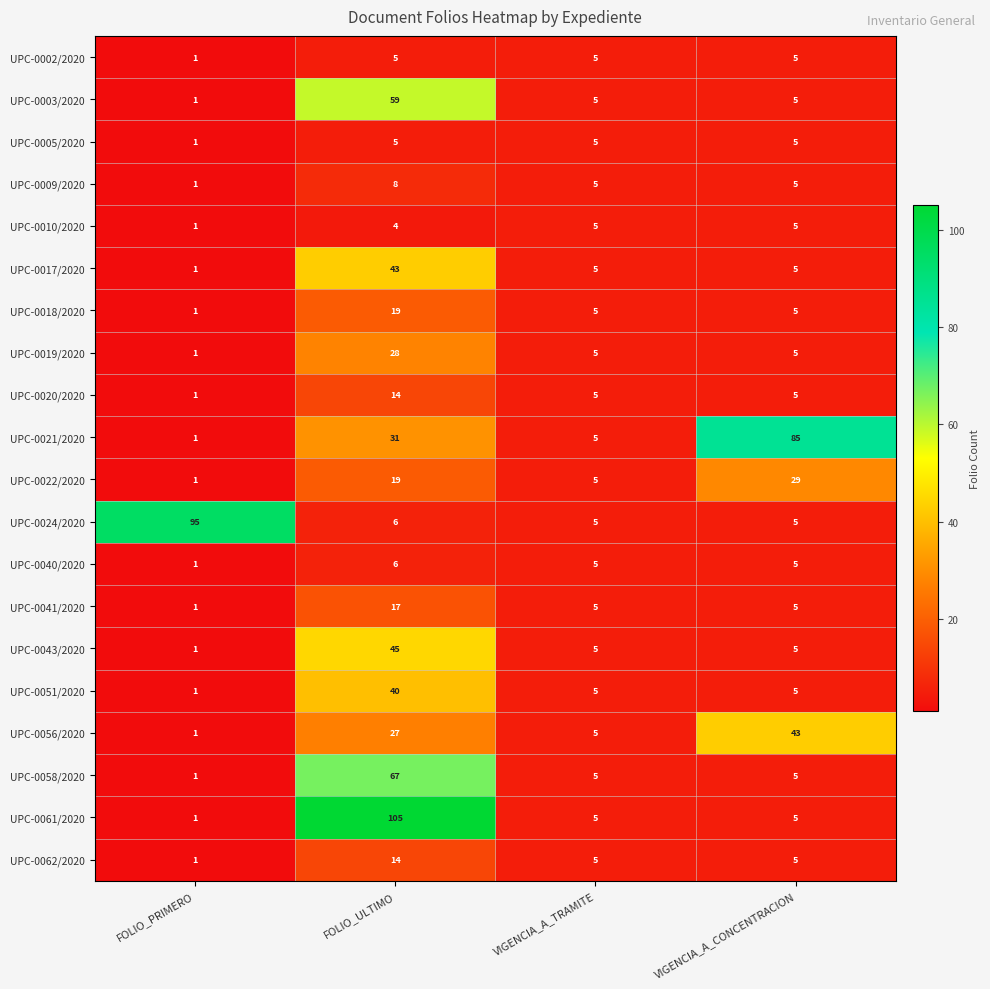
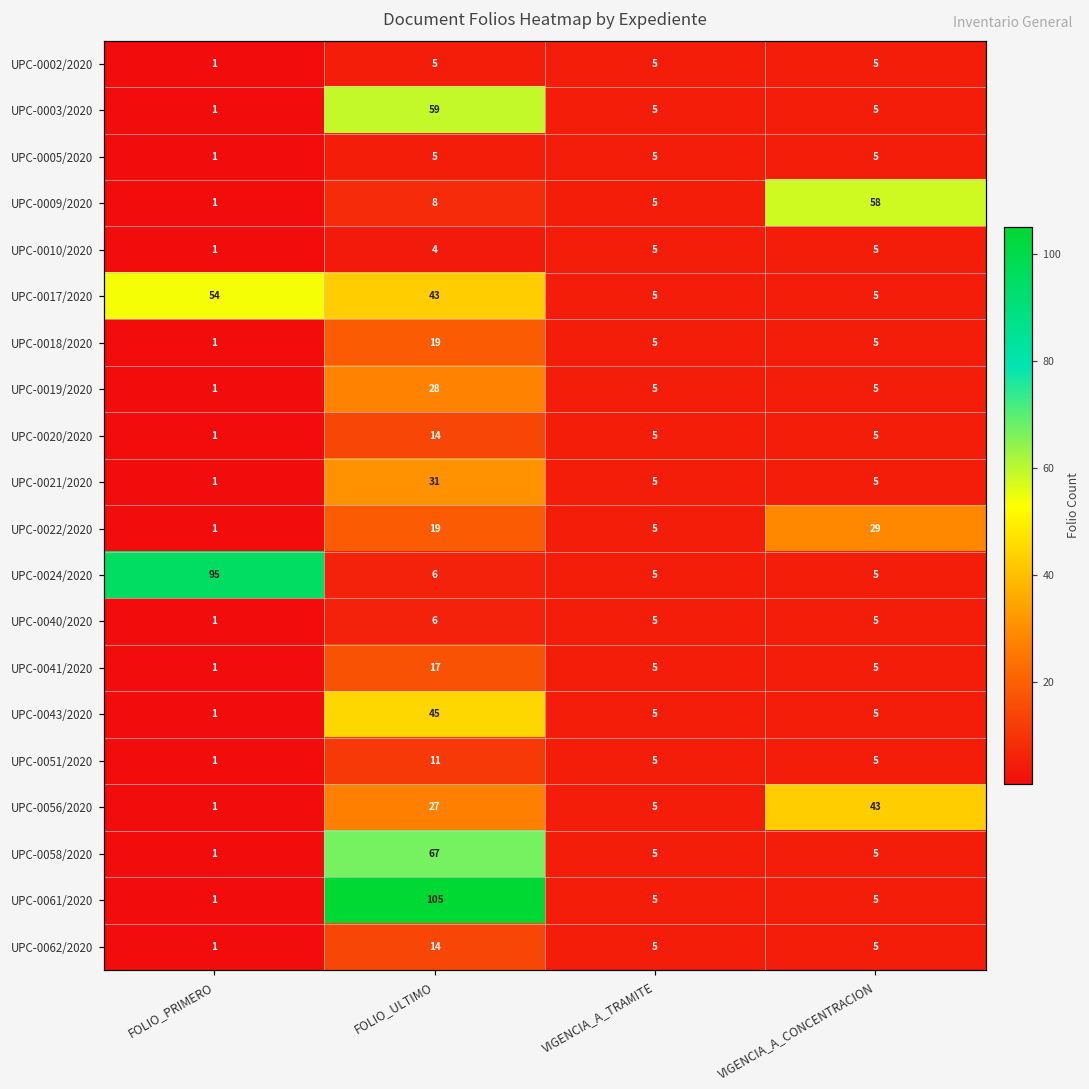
UPC-0009/2020, VIGENCIA_A_CONCENTRACION: 5 -> 58
UPC-0017/2020, FOLIO_PRIMERO: 1 -> 54
UPC-0021/2020, VIGENCIA_A_CONCENTRACION: 85 -> 5
UPC-0051/2020, FOLIO_ULTIMO: 40 -> 11
